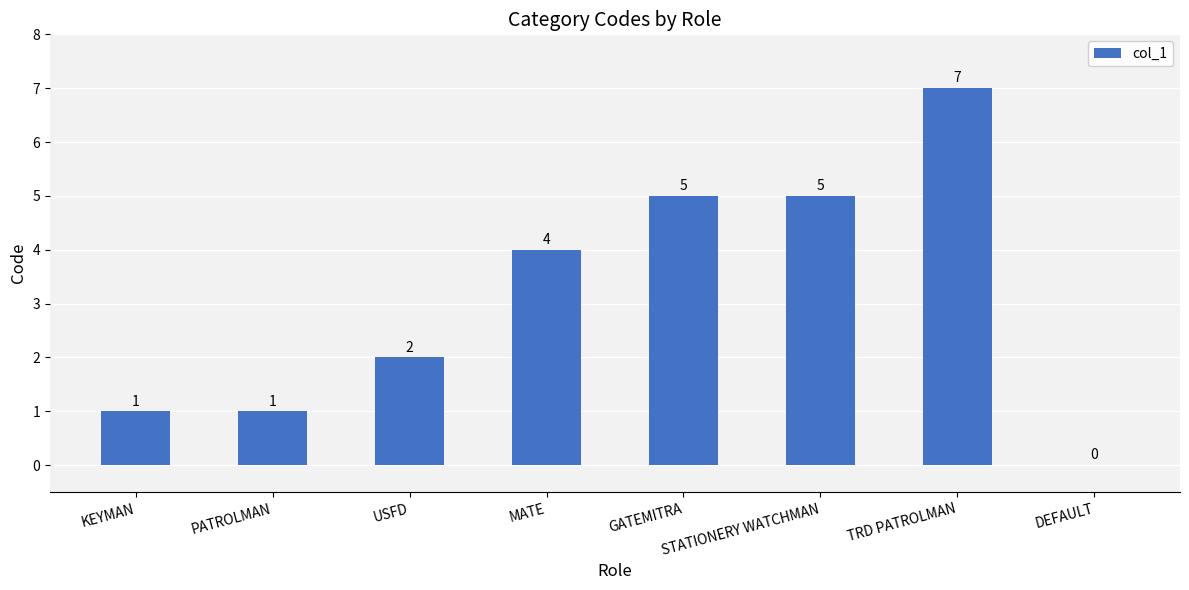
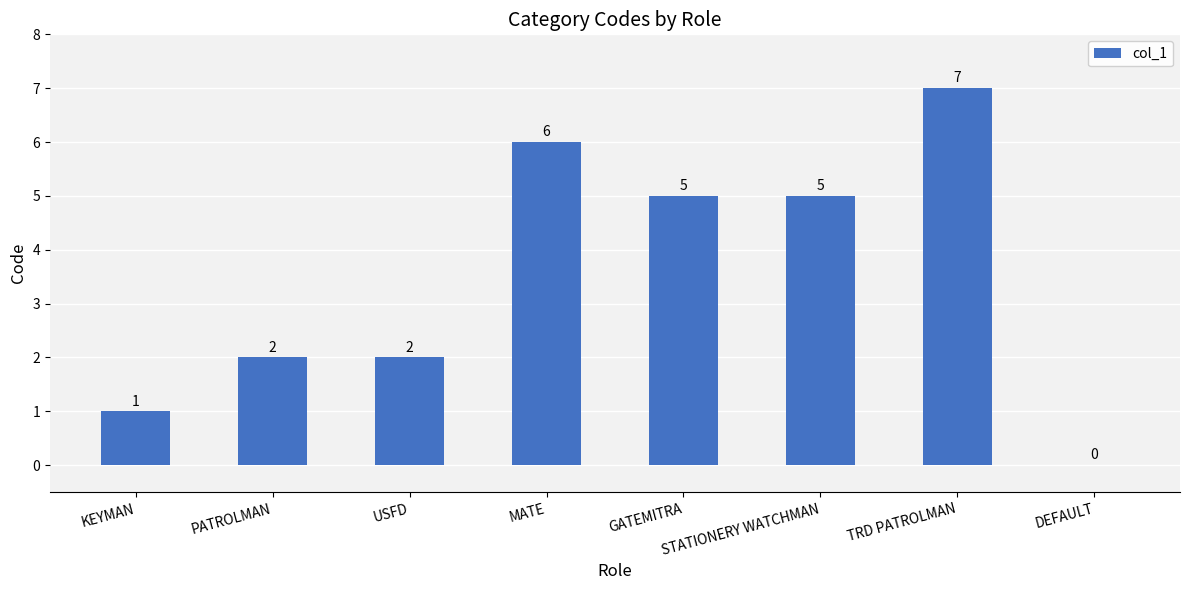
PATROLMAN: 1 -> 2
MATE: 4 -> 6
